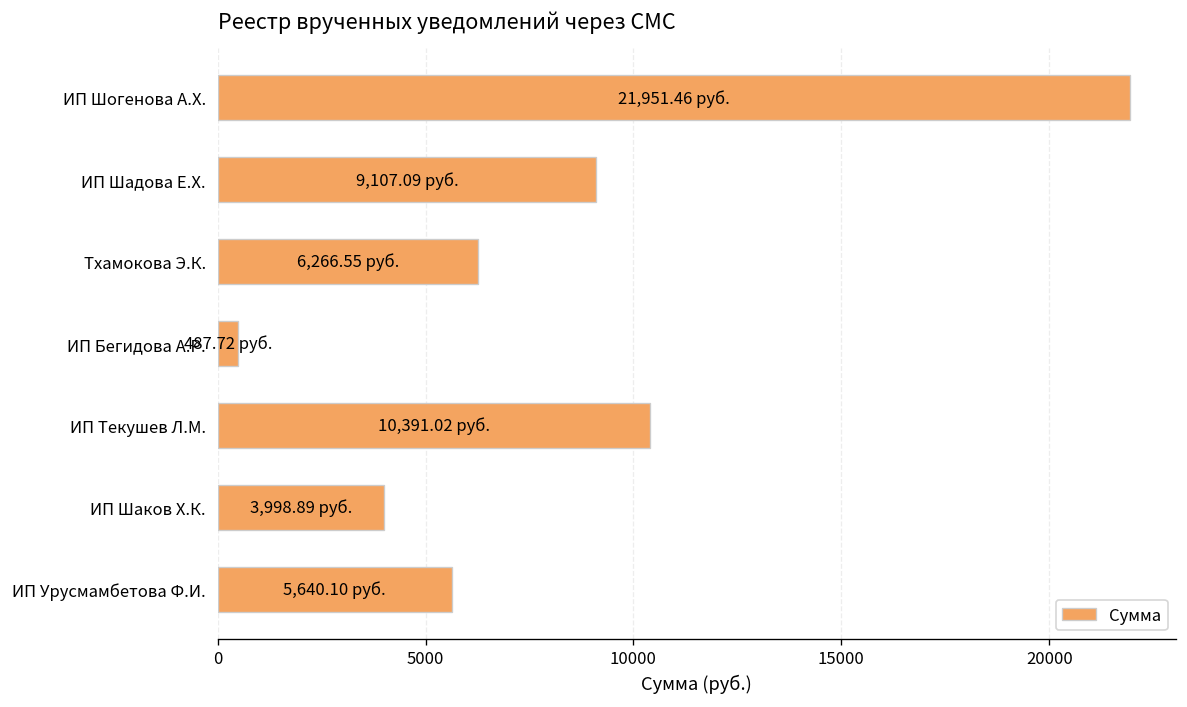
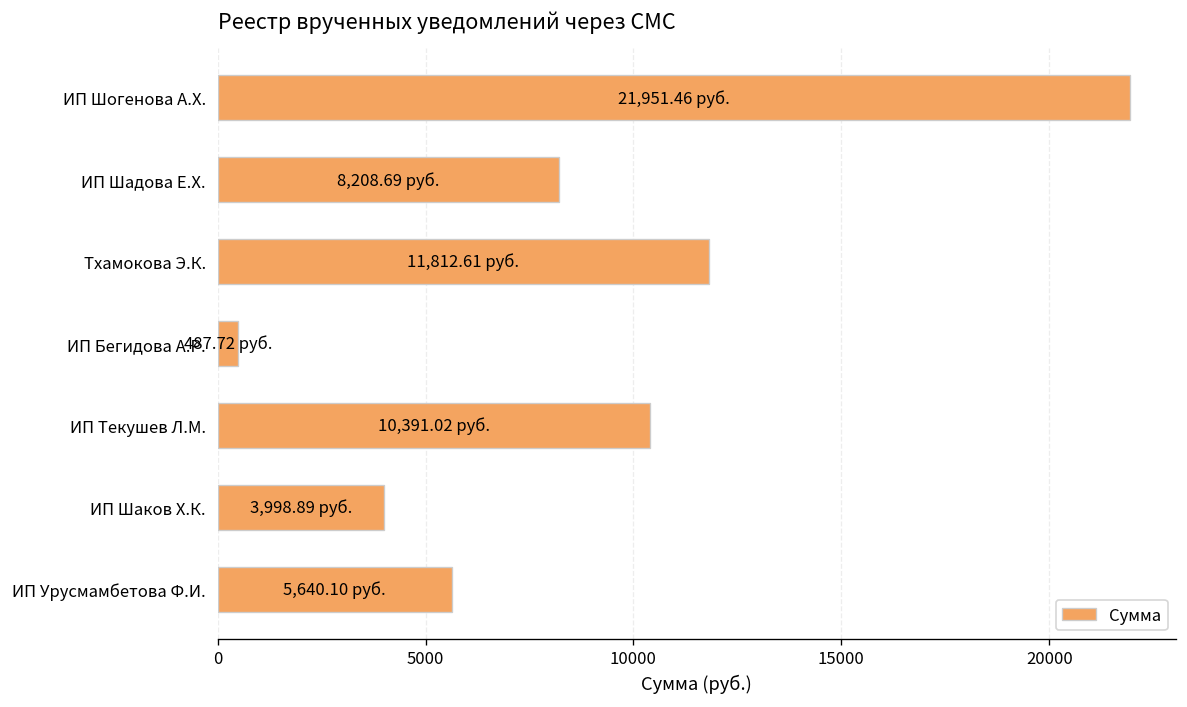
ИП Шадова Е.Х.: 9,107.09 -> 8,208.69
Тхамокова Э.К.: 6,266.55 -> 11,812.61
